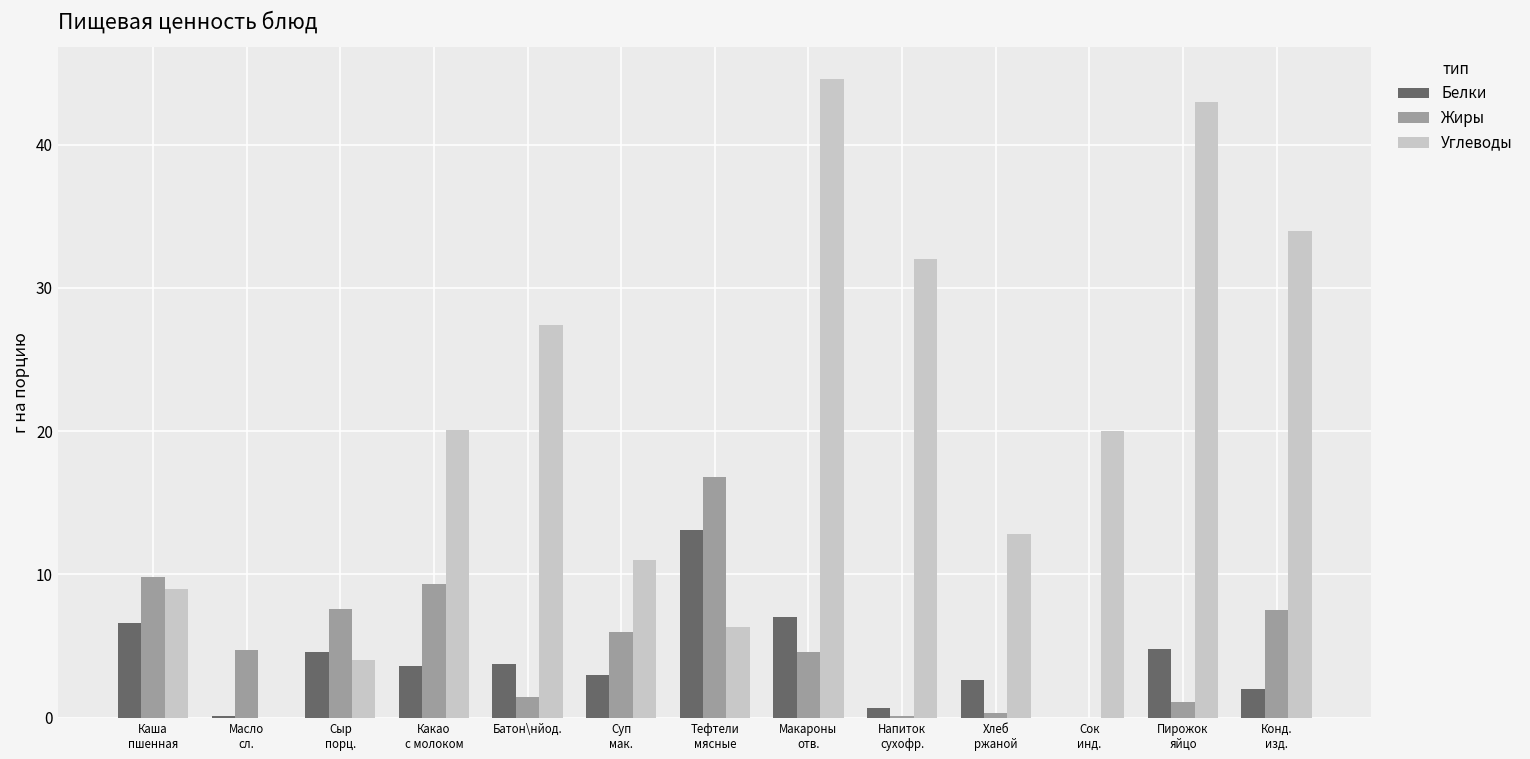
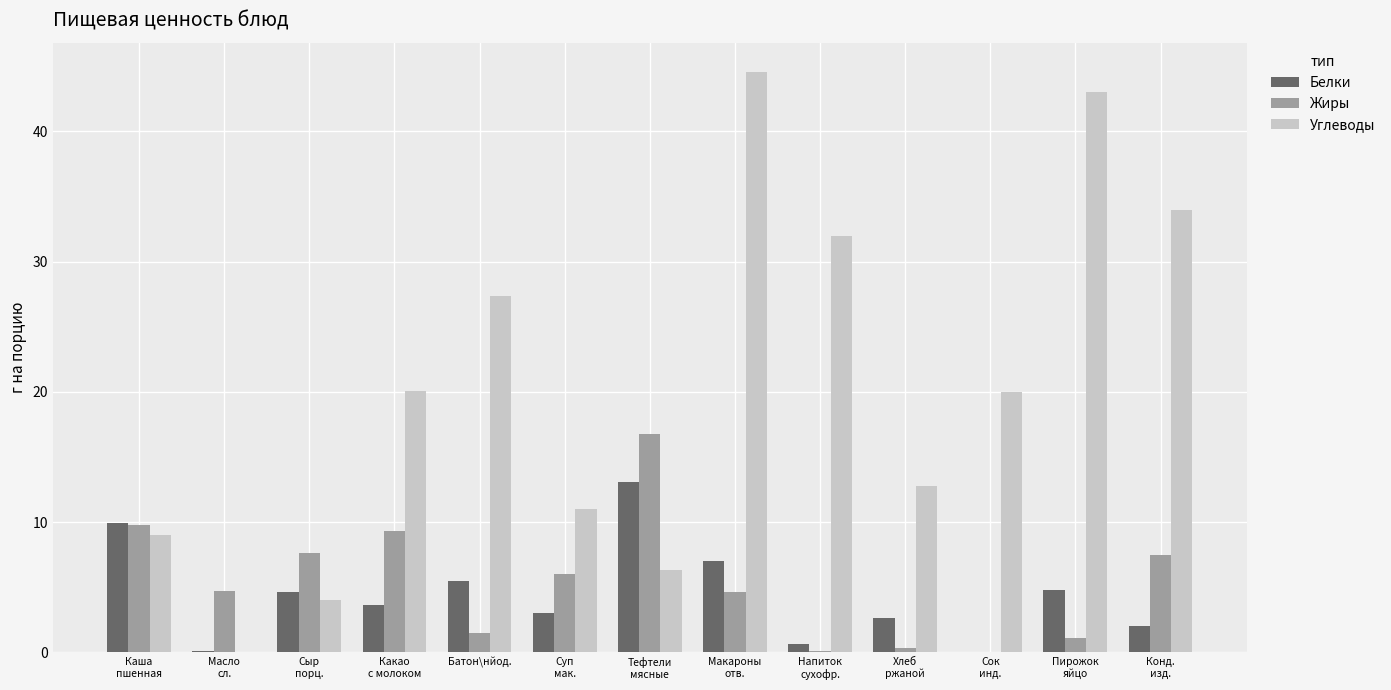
Белки, Каша пшенная: 6.6 -> 9.9
Белки, Батон\нйод.: 3.8 -> 5.5
